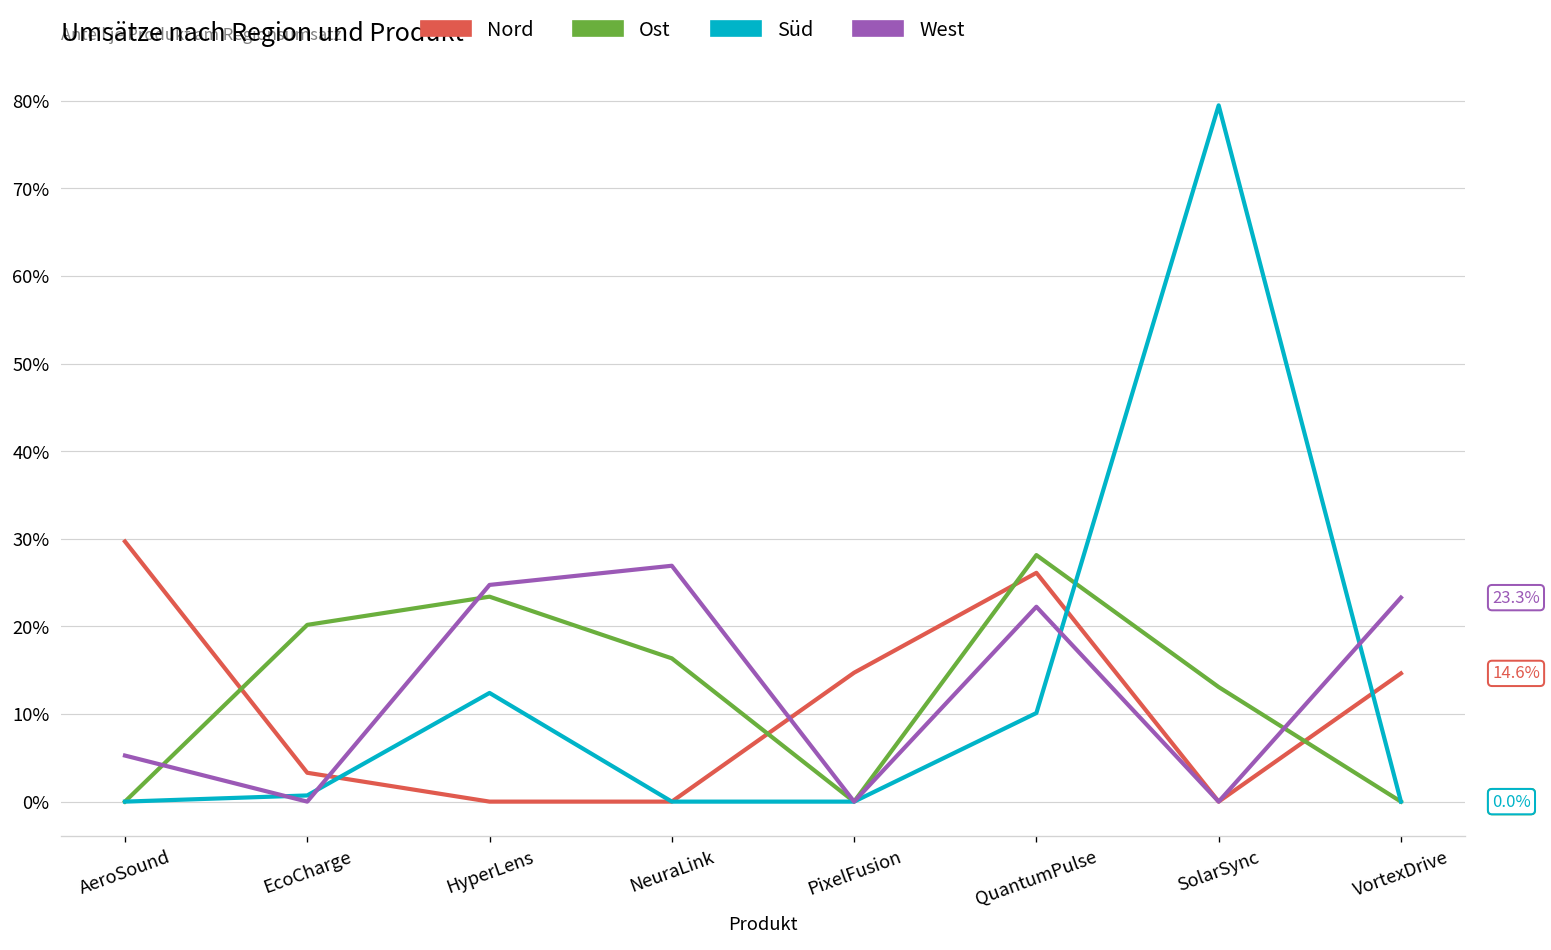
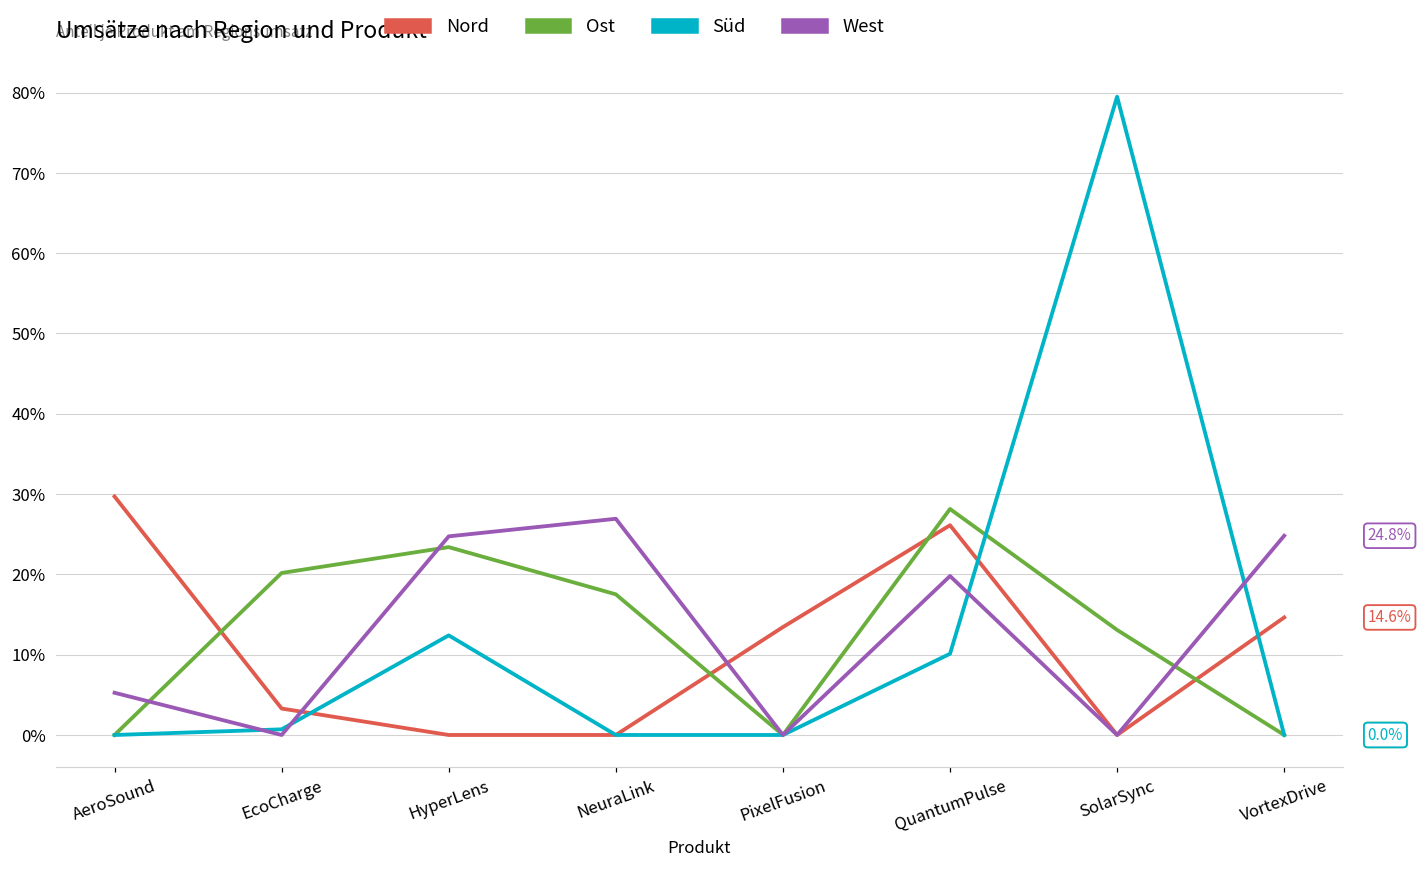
Ost, NeuraLink: 16% -> 18%
Nord, PixelFusion: 15% -> 13%
West, QuantumPulse: 22% -> 20%
West, VortexDrive: 23.3% -> 24.8%
